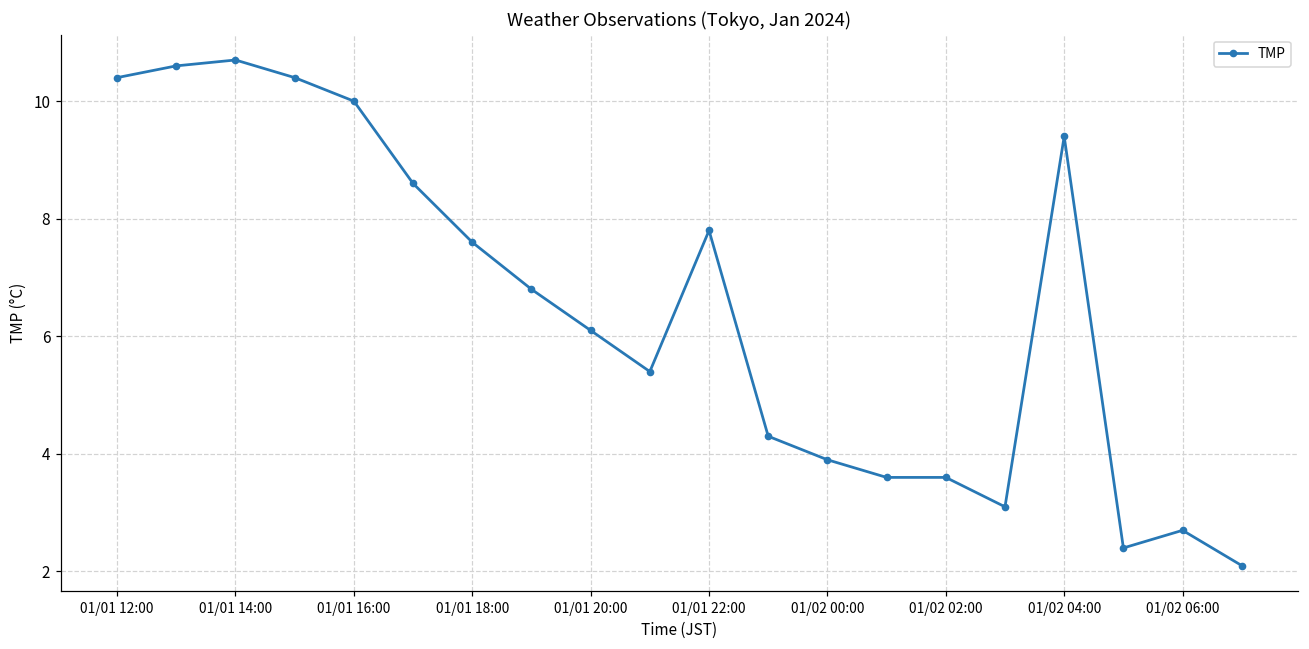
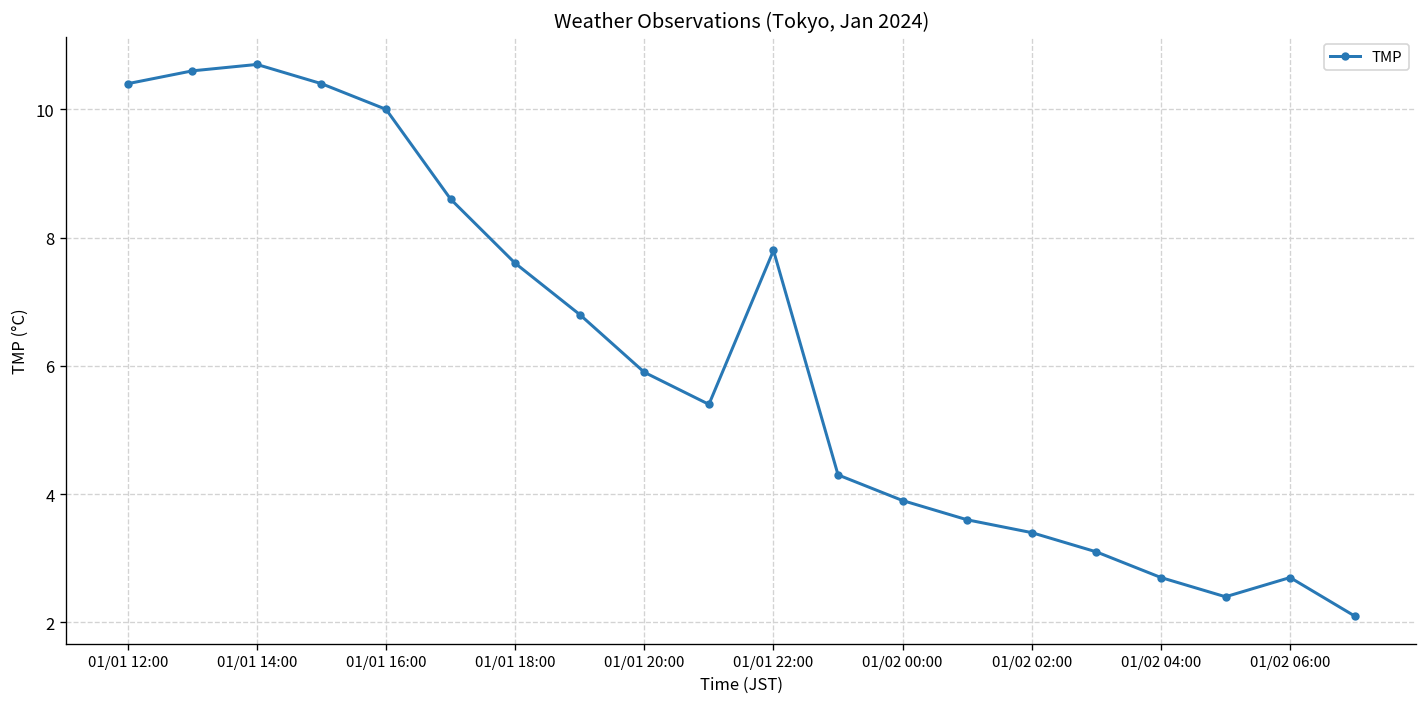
01/01 20:00: 6.1 -> 5.9
01/02 02:00: 3.6 -> 3.4
01/02 04:00: 9.4 -> 2.7
